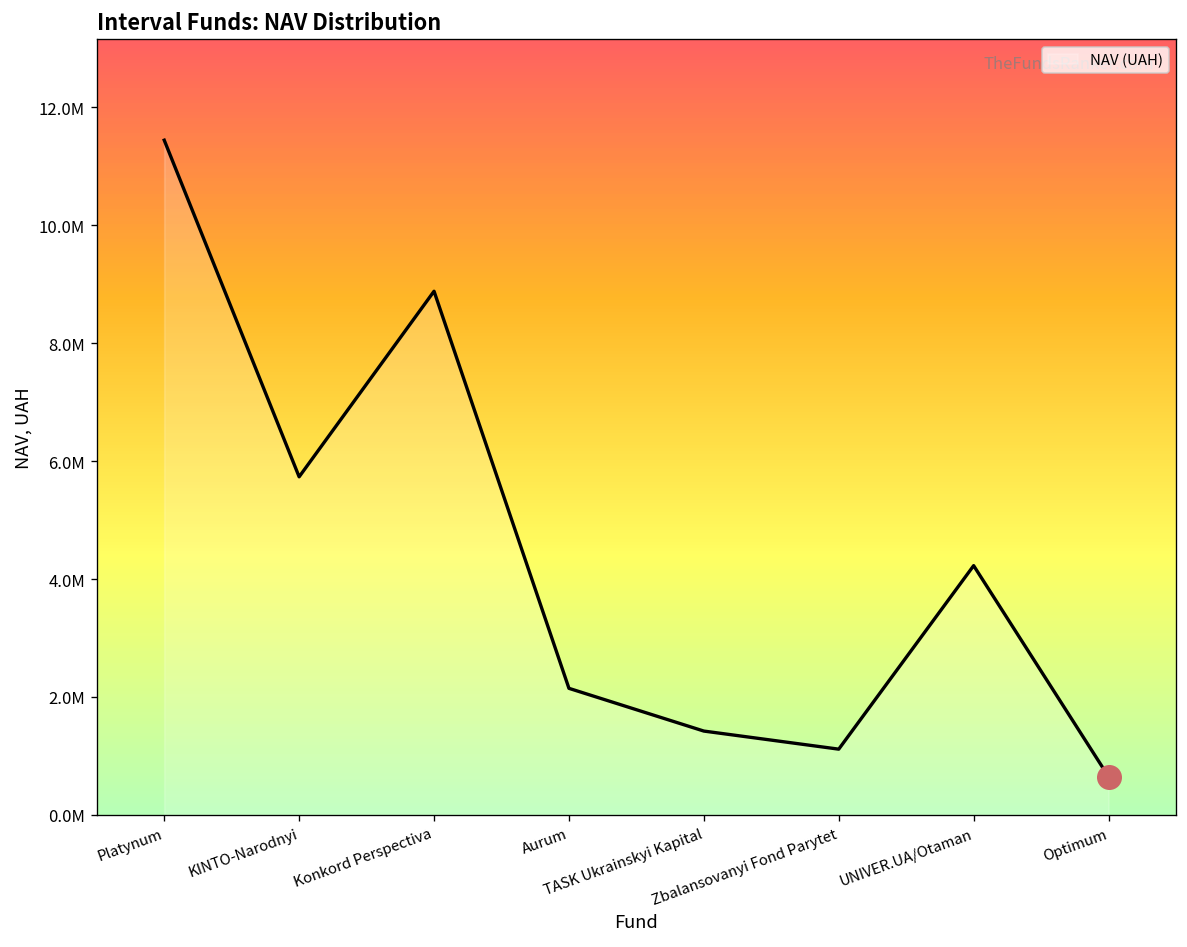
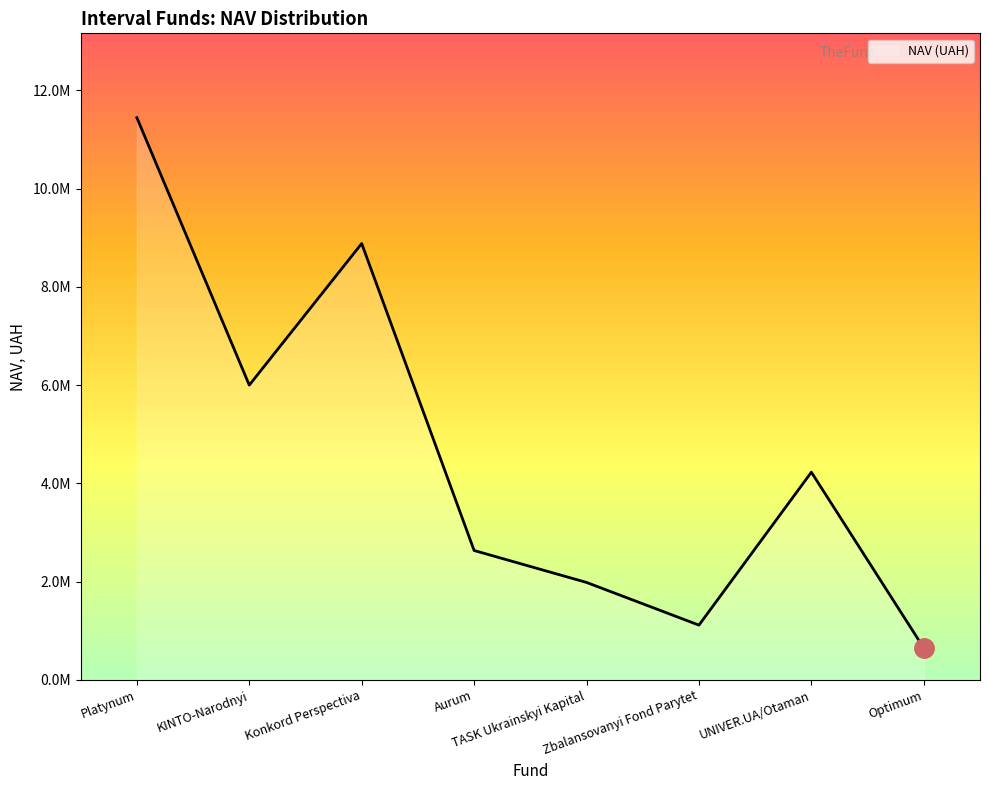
NAV (UAH), KINTO-Narodnyi: 5700000 -> 6000000
NAV (UAH), Aurum: 2100000 -> 2600000
NAV (UAH), TASK Ukrainskyi Kapital: 1400000 -> 2000000
